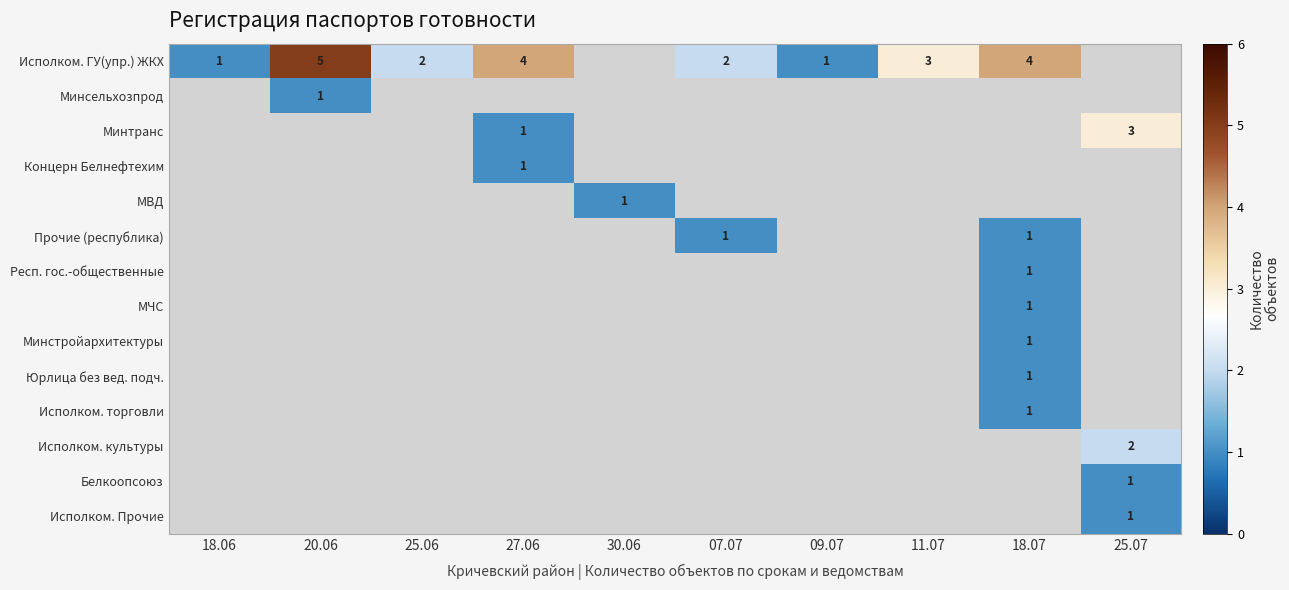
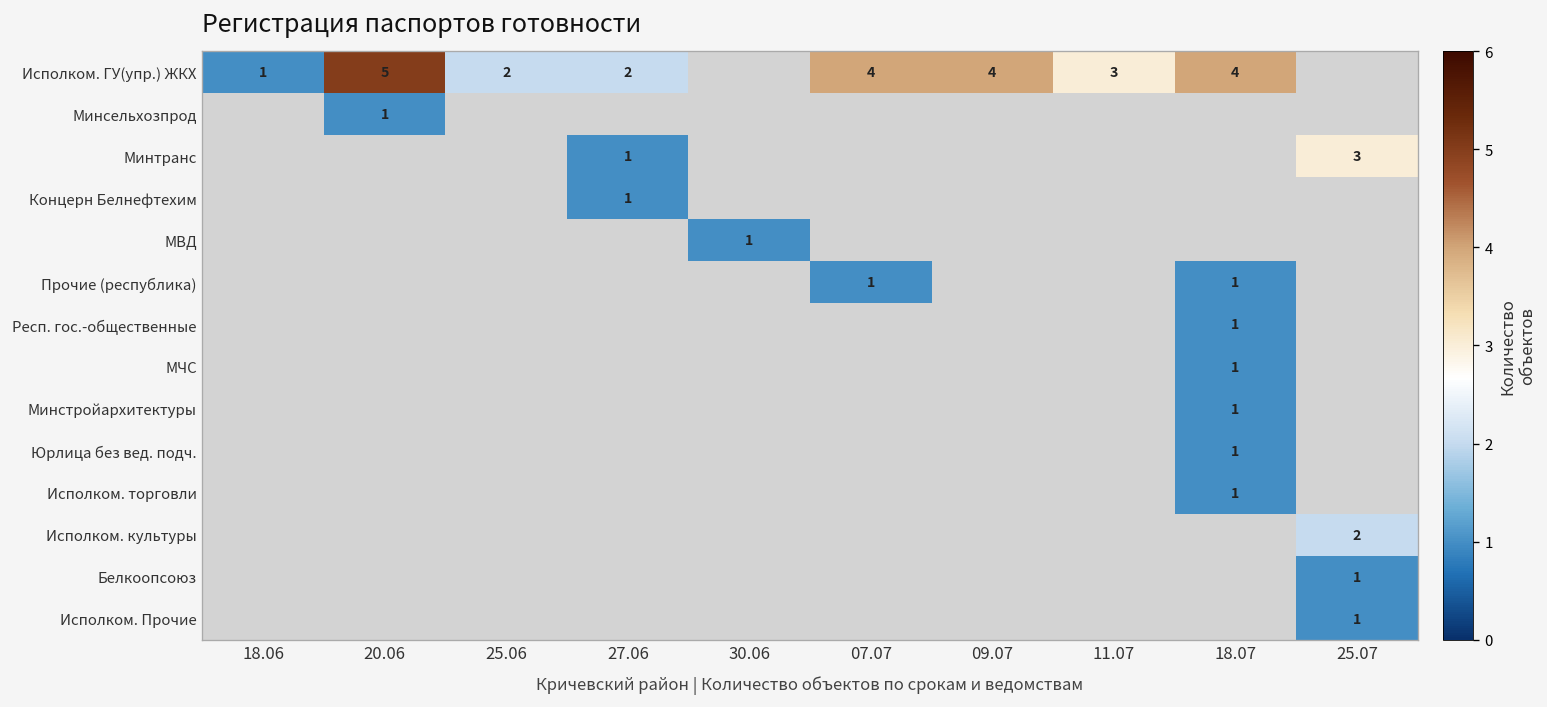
Исполком. ГУ(упр.) ЖКХ, 27.06: 4 -> 2
Исполком. ГУ(упр.) ЖКХ, 07.07: 2 -> 4
Исполком. ГУ(упр.) ЖКХ, 09.07: 1 -> 4
